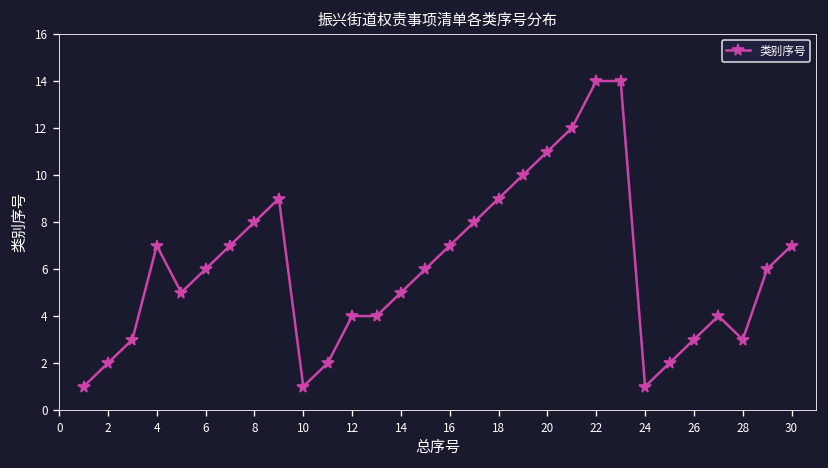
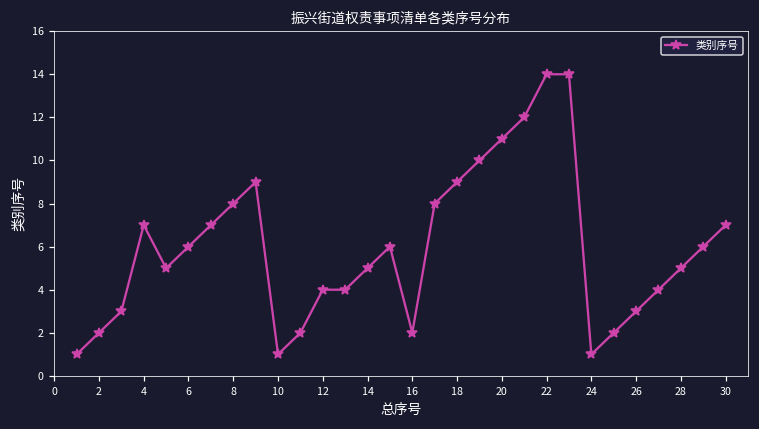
16: 7 -> 2
28: 3 -> 5
